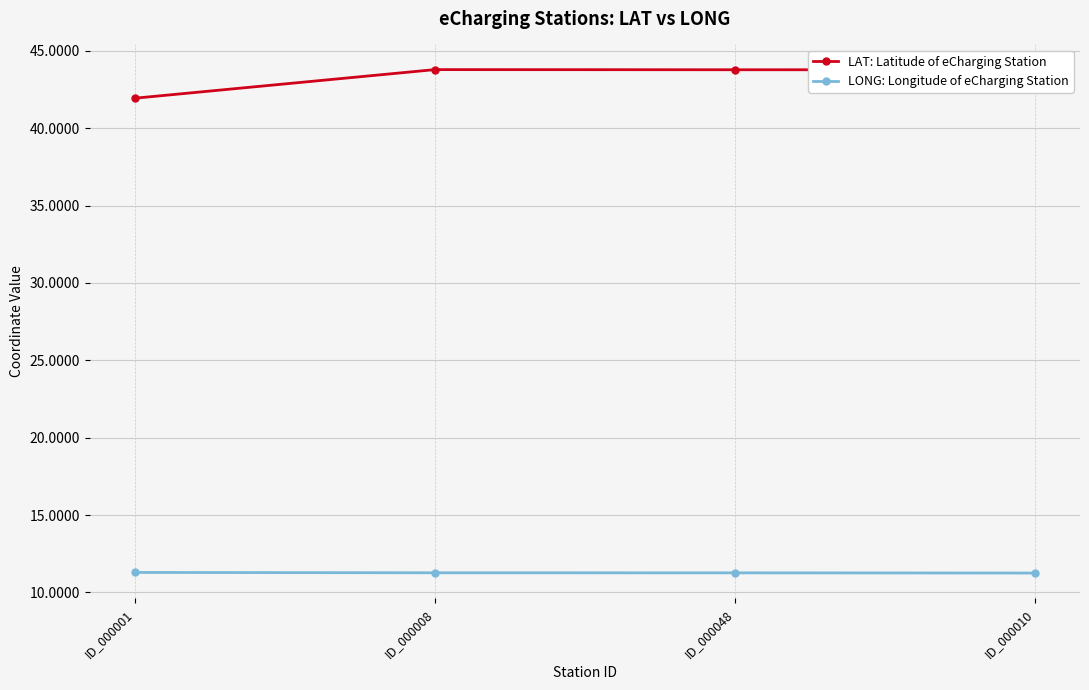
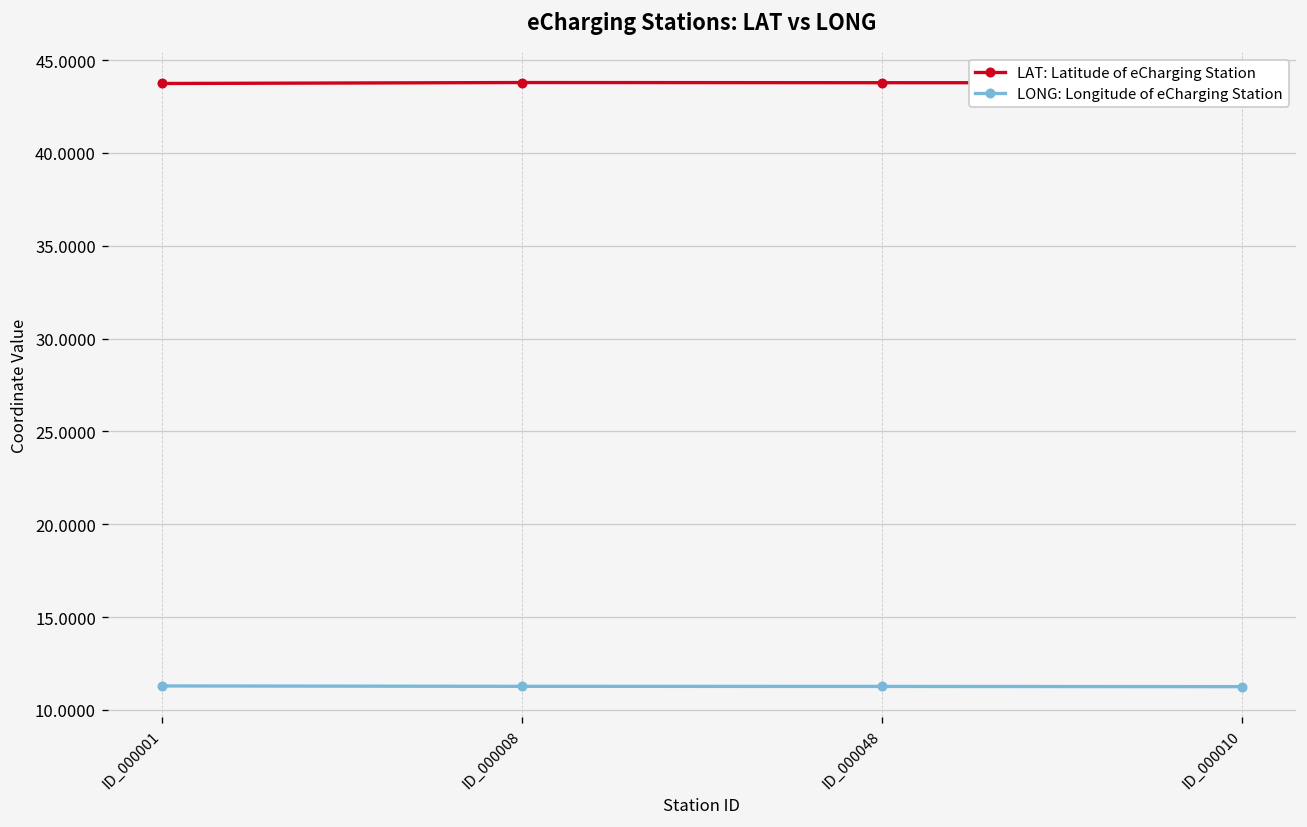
LAT: Latitude of eCharging Station, ID_000001: 41.9 -> 43.7
